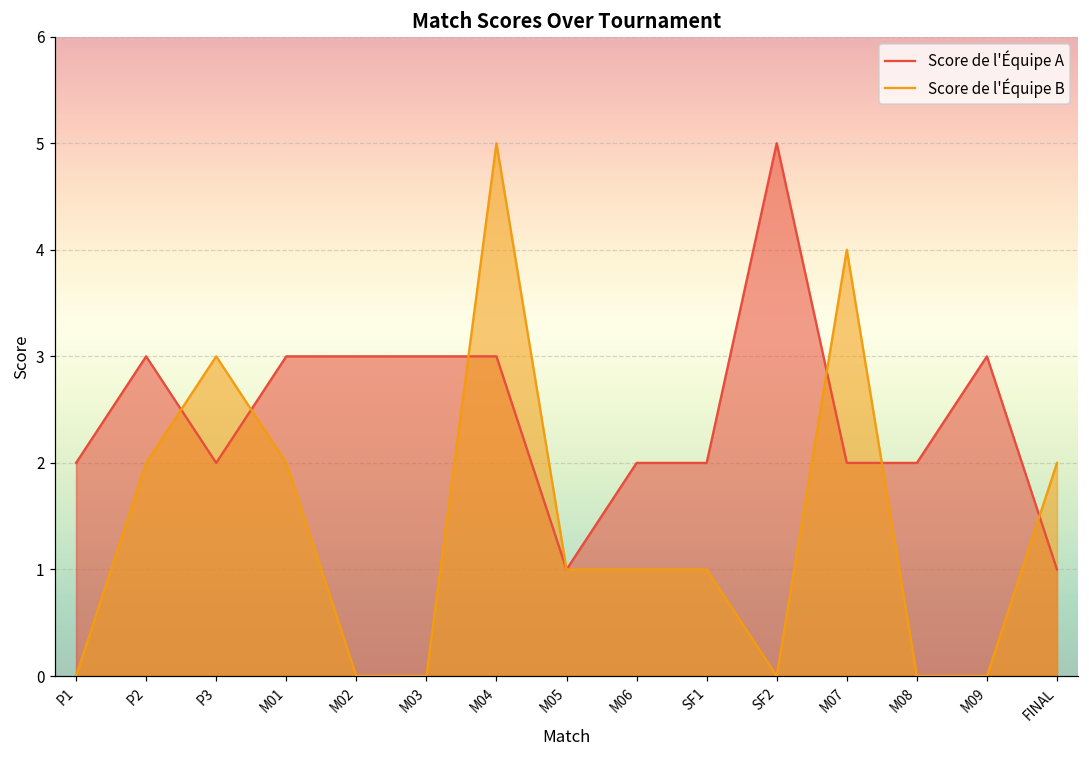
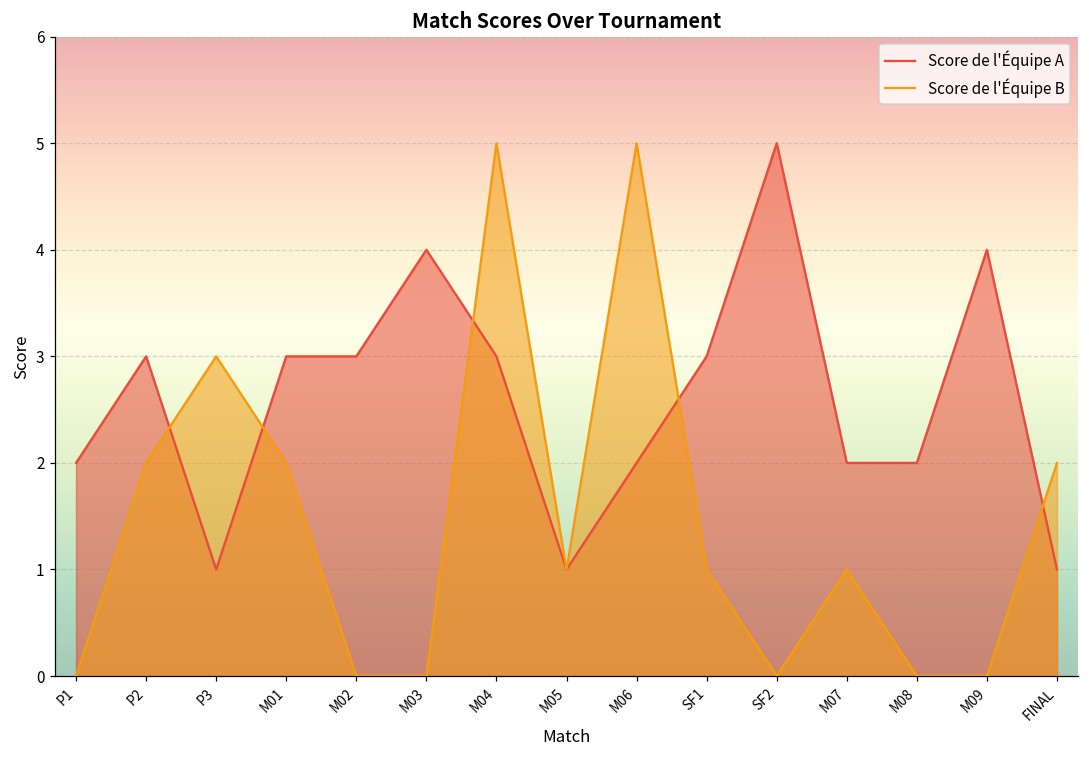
Score de l'Équipe A, P3: 2 -> 1
Score de l'Équipe A, M03: 3 -> 4
Score de l'Équipe B, M06: 1 -> 5
Score de l'Équipe A, SF1: 2 -> 3
Score de l'Équipe B, M07: 4 -> 1
Score de l'Équipe A, M09: 3 -> 4
